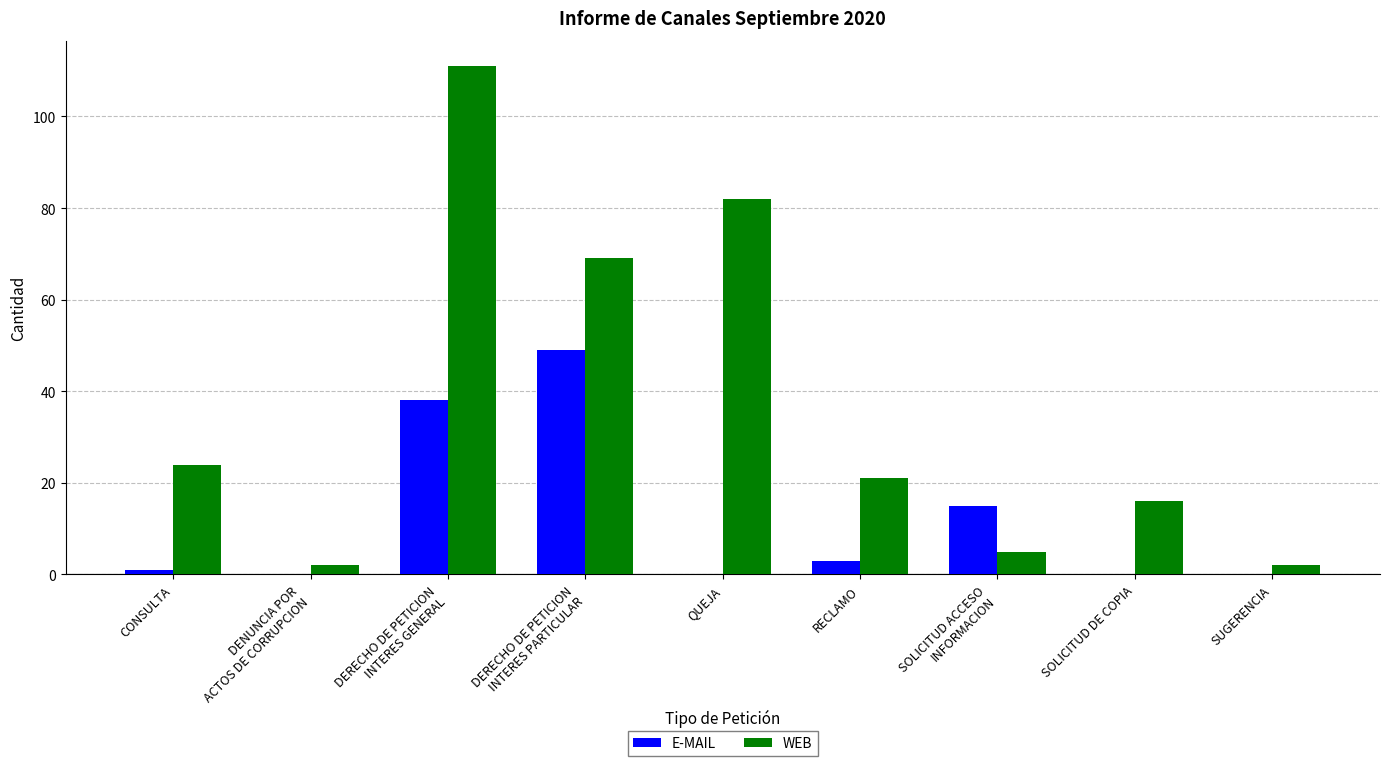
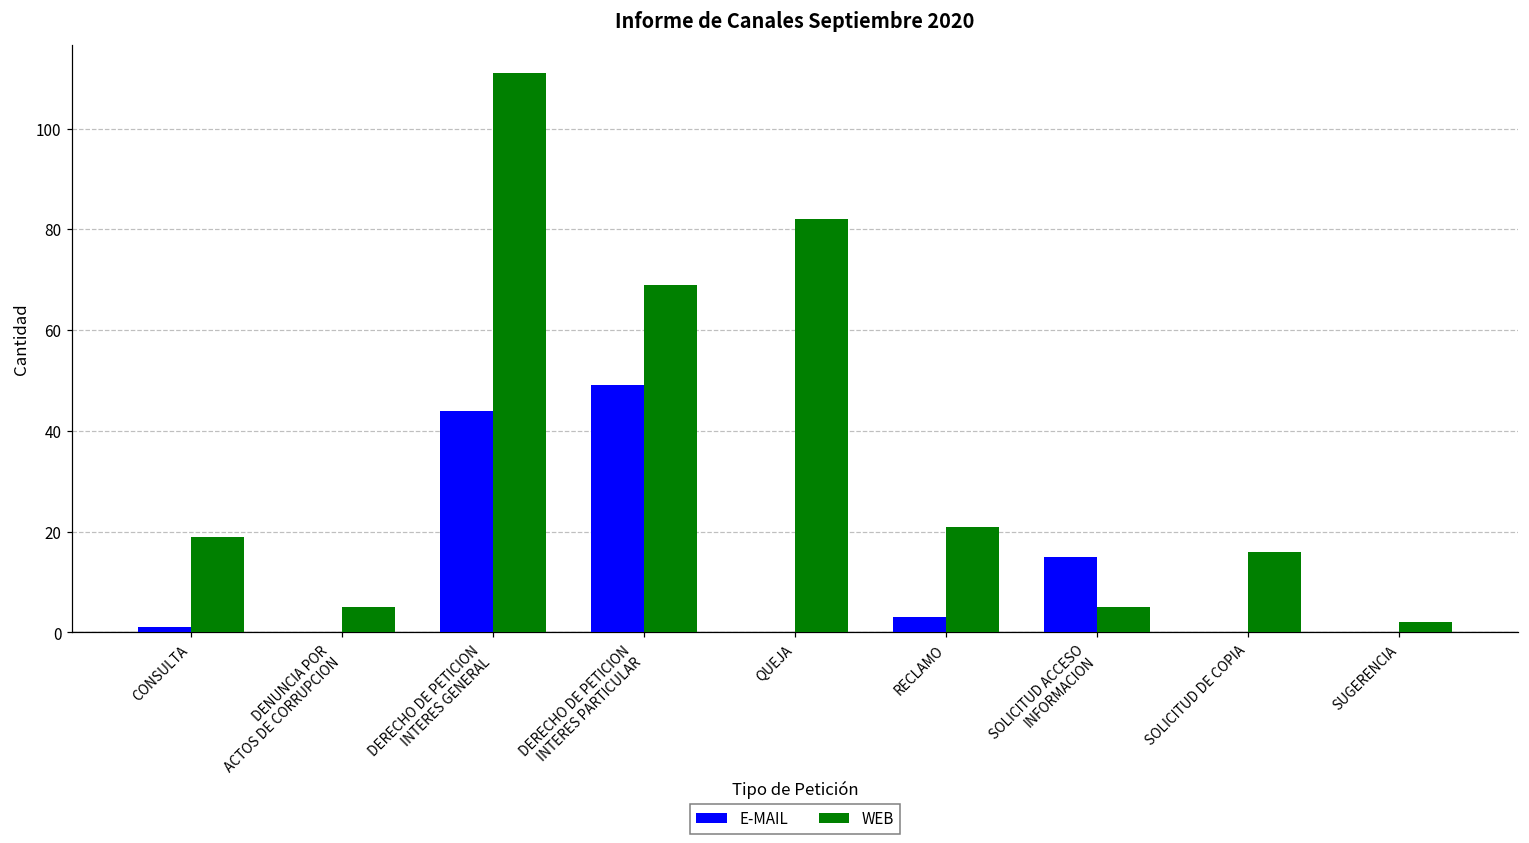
WEB, CONSULTA: 24 -> 19
WEB, DENUNCIA POR ACTOS DE CORRUPCION: 2 -> 5
E-MAIL, DERECHO DE PETICION INTERES GENERAL: 38 -> 44
